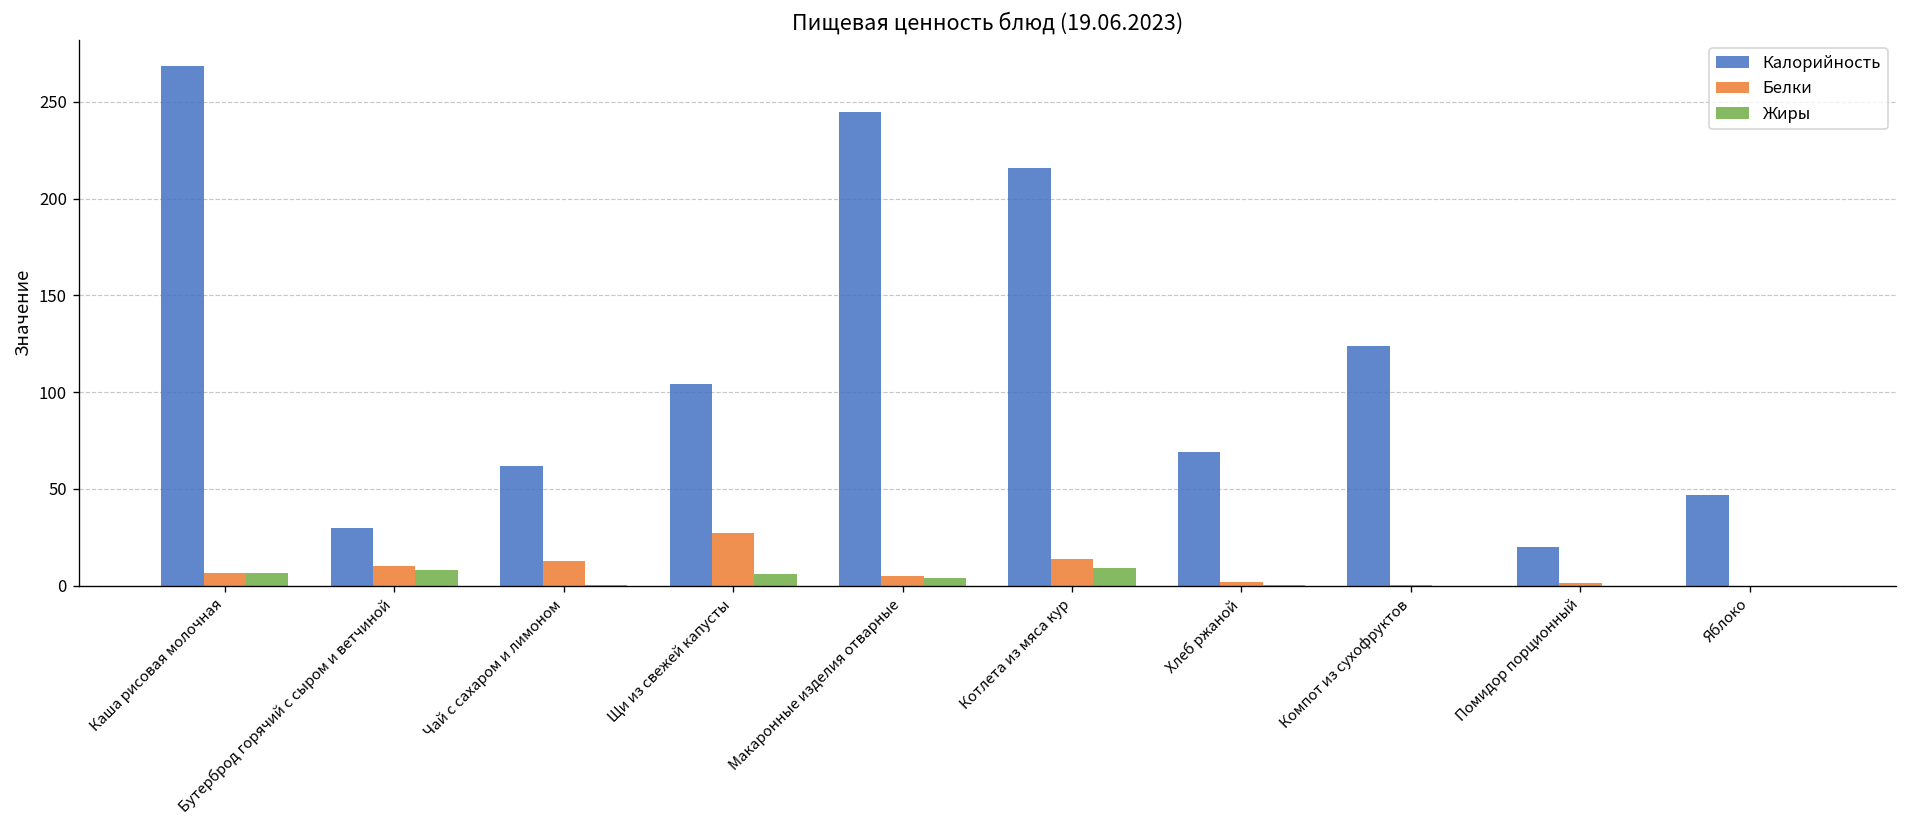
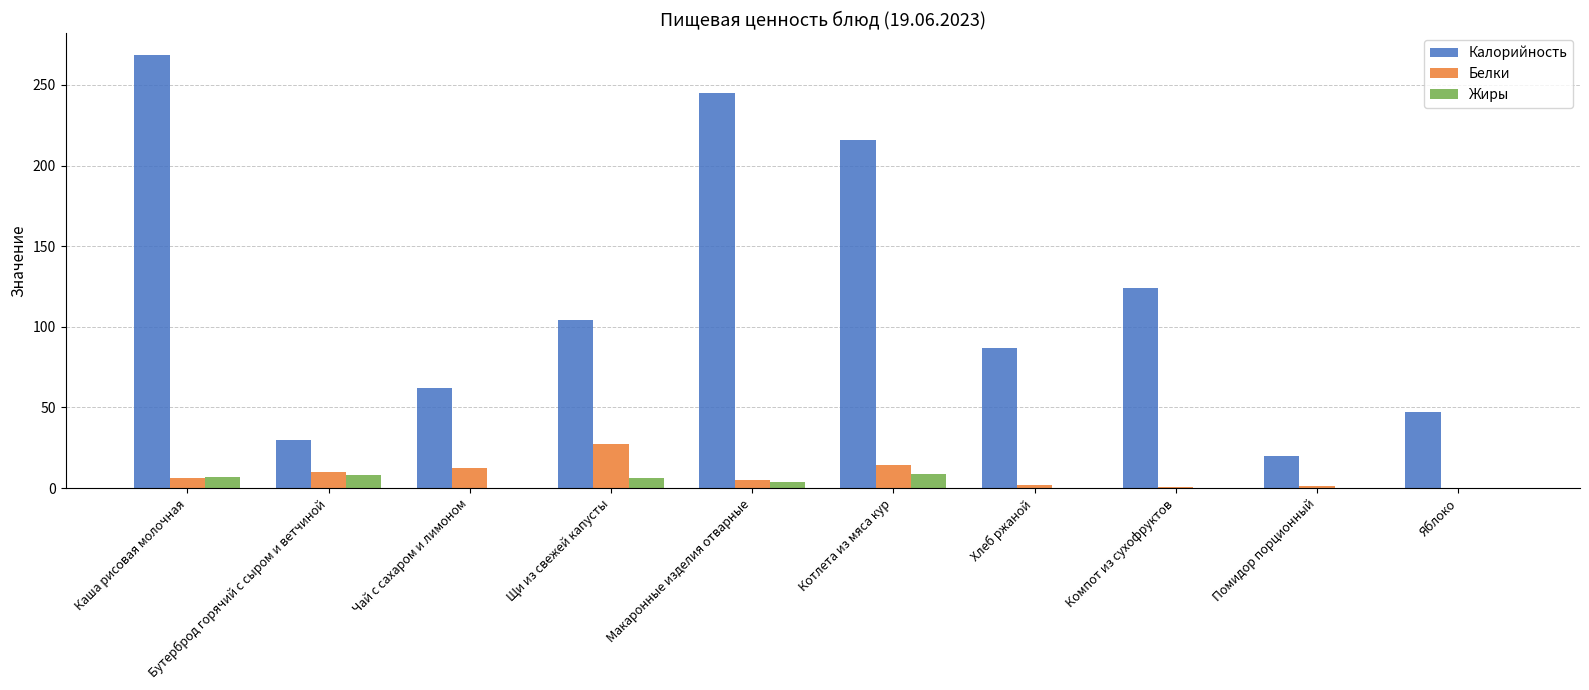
Калорийность, Хлеб ржаной: 69 -> 87
